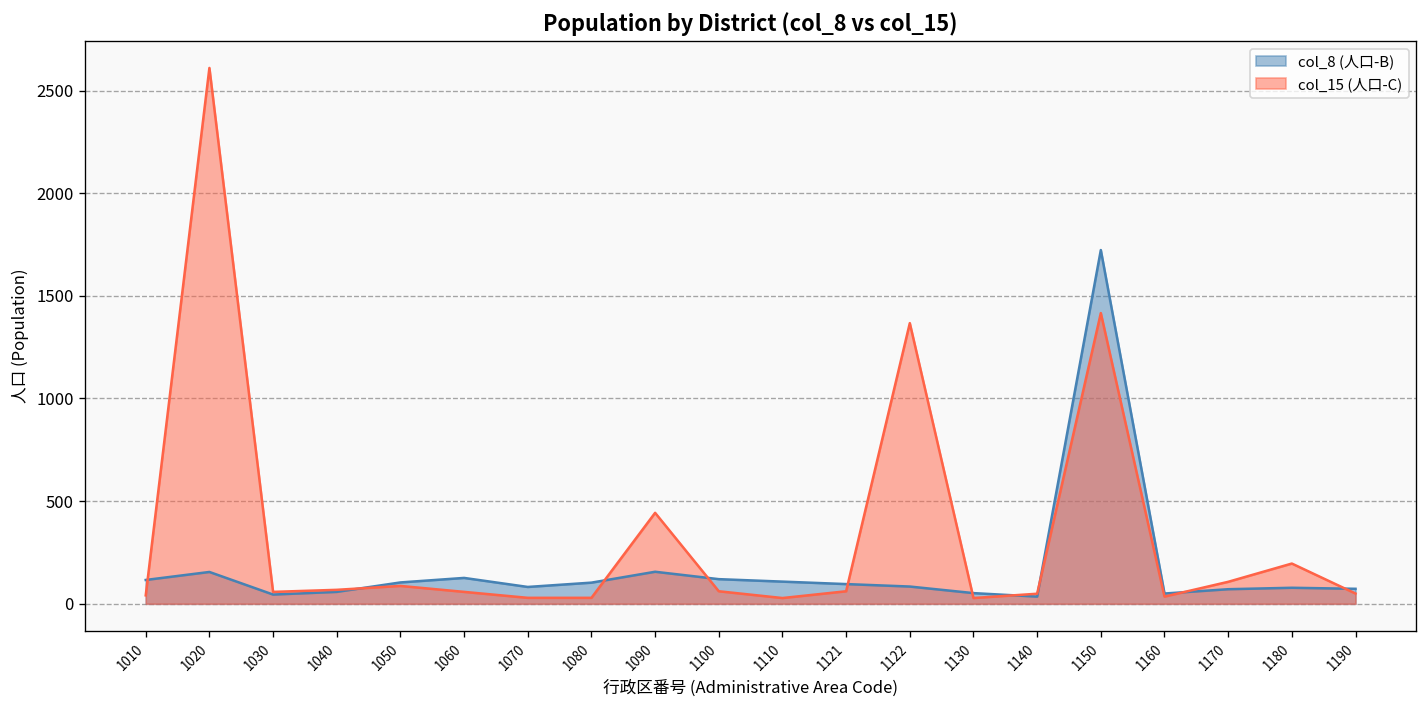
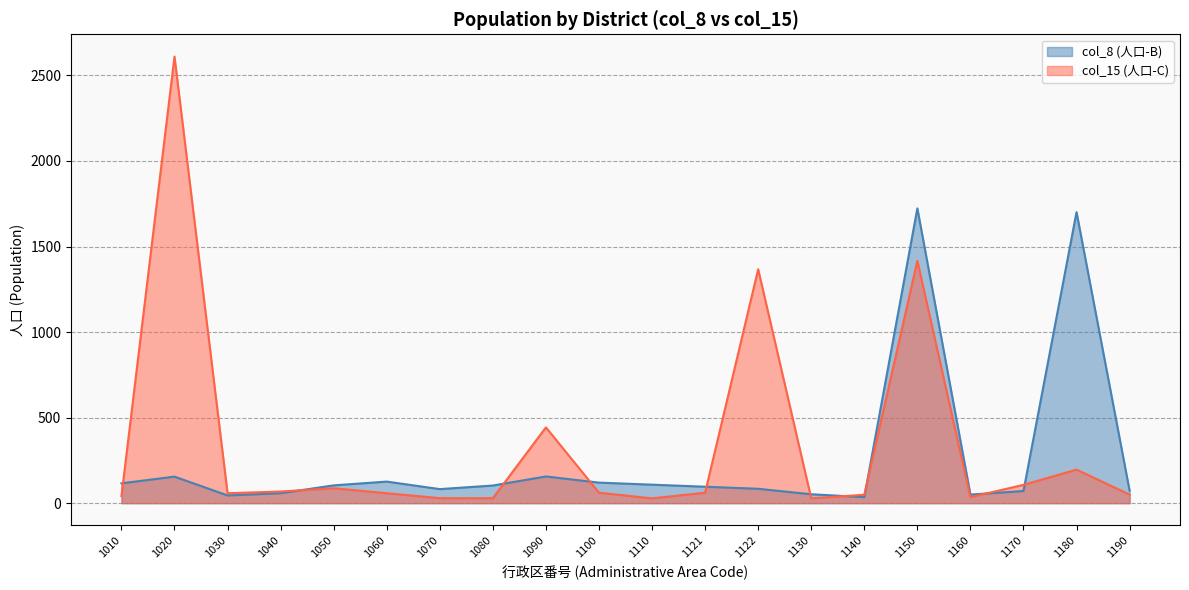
col_8 (人口-B), 1180: 80 -> 1700
